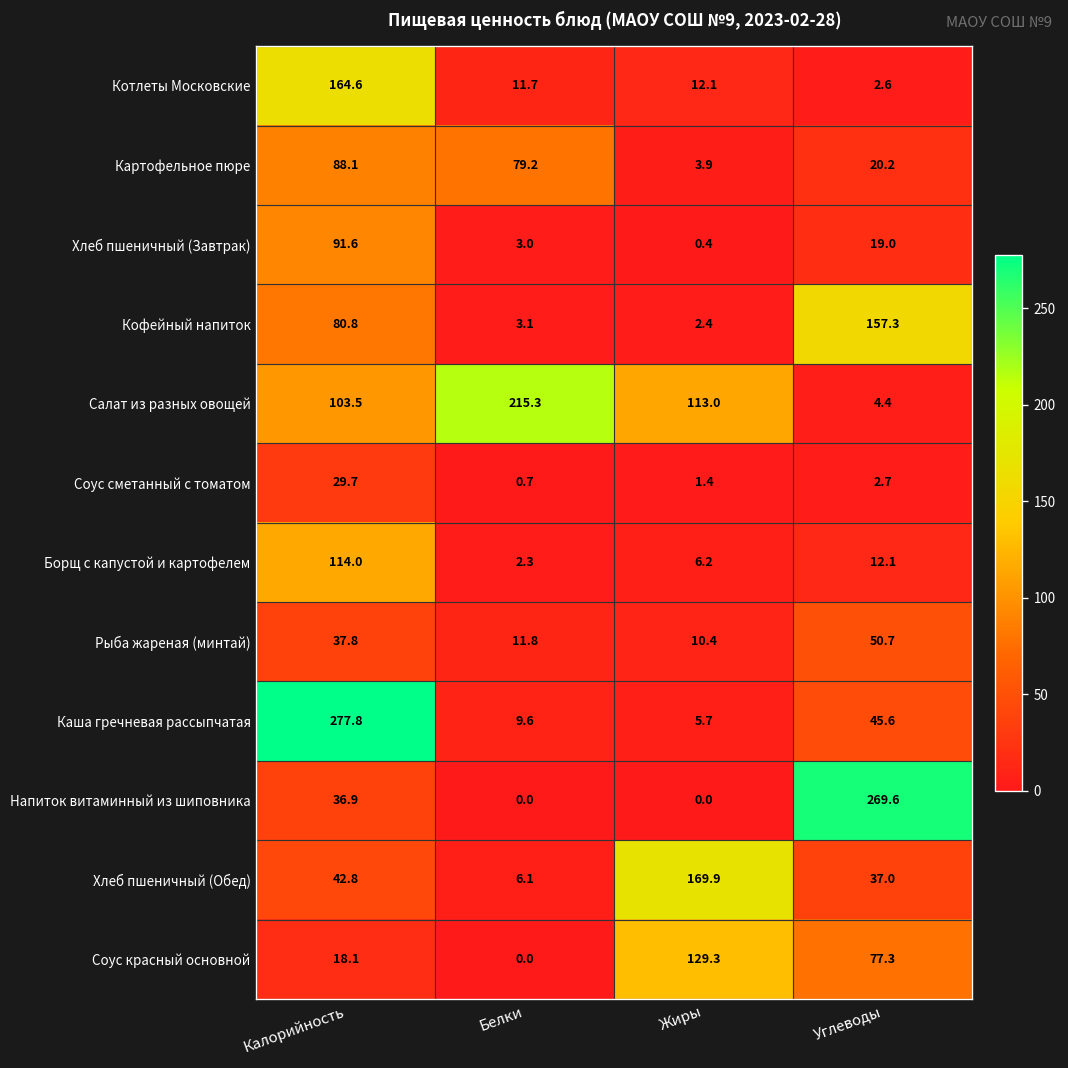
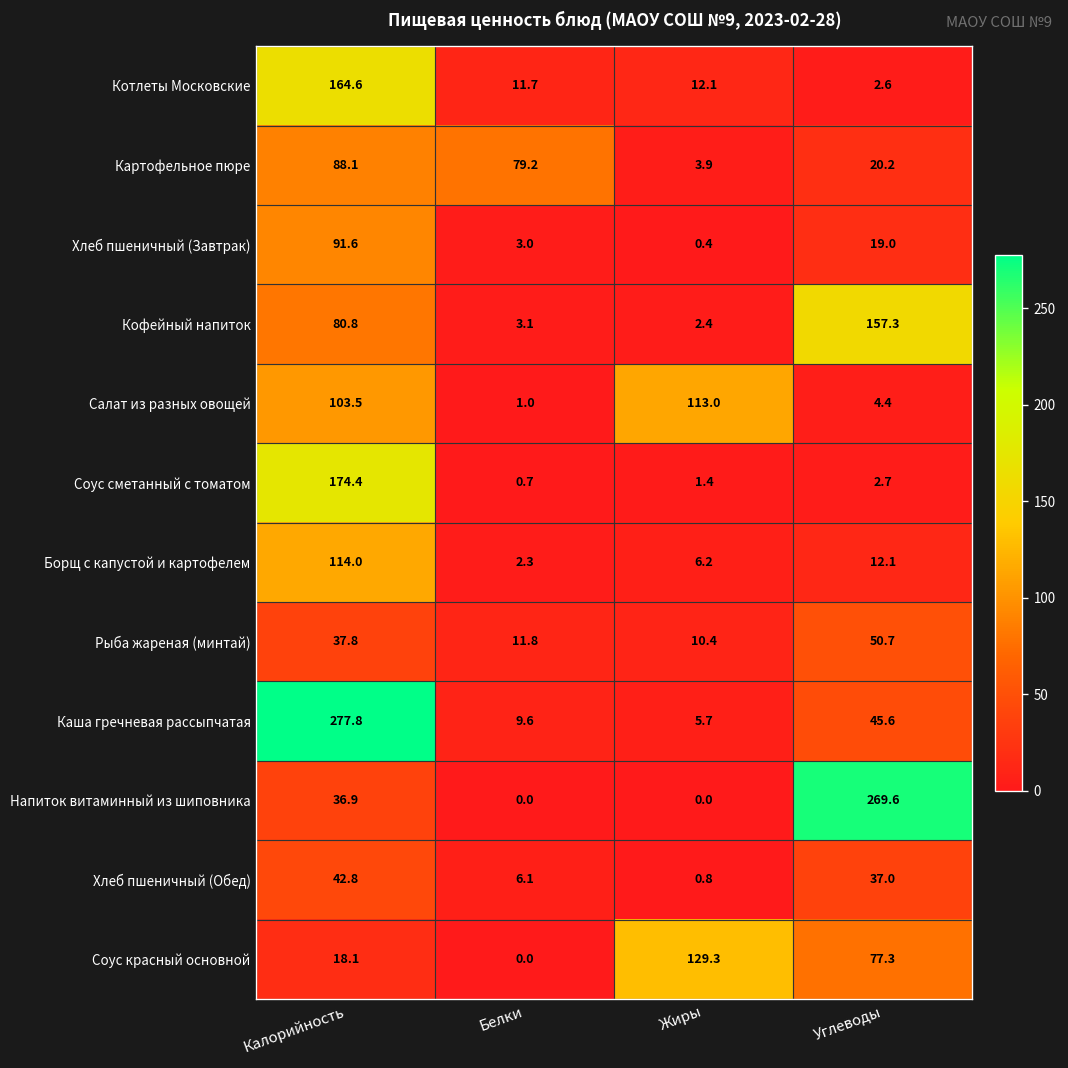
Салат из разных овощей, Белки: 215.3 -> 1.0
Соус сметанный с томатом, Калорийность: 29.7 -> 174.4
Хлеб пшеничный (Обед), Жиры: 169.9 -> 0.8
